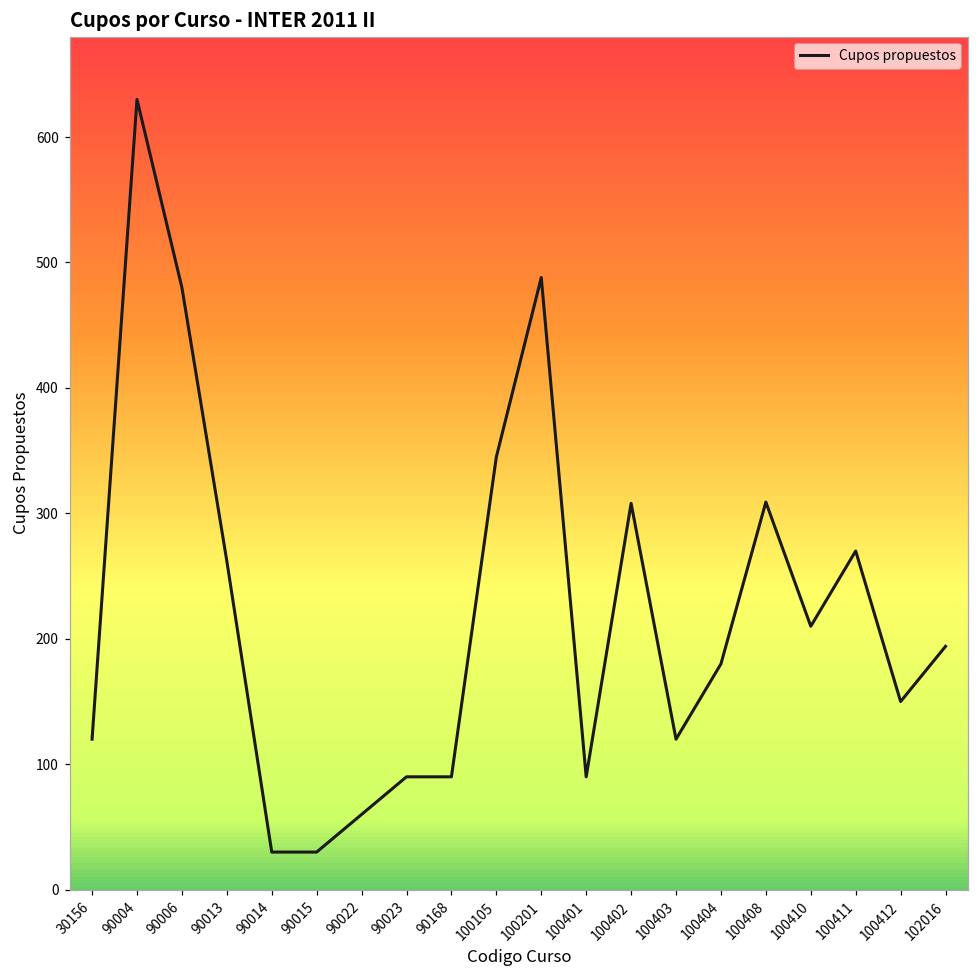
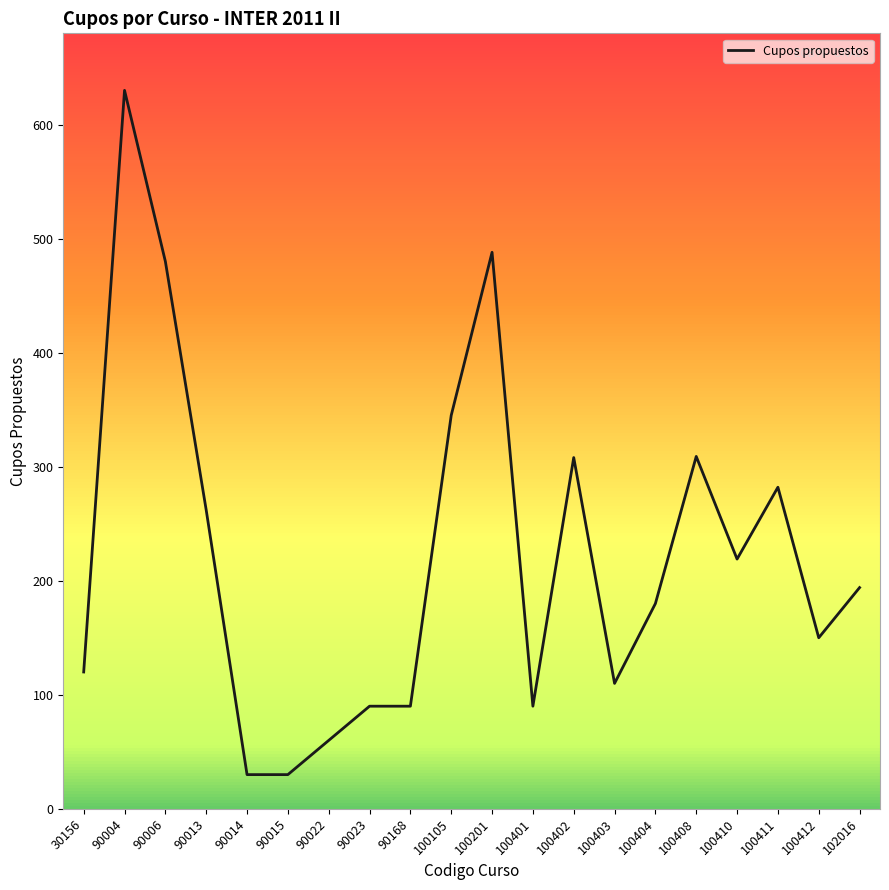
100403: 120 -> 110
100410: 210 -> 219
100411: 270 -> 282
